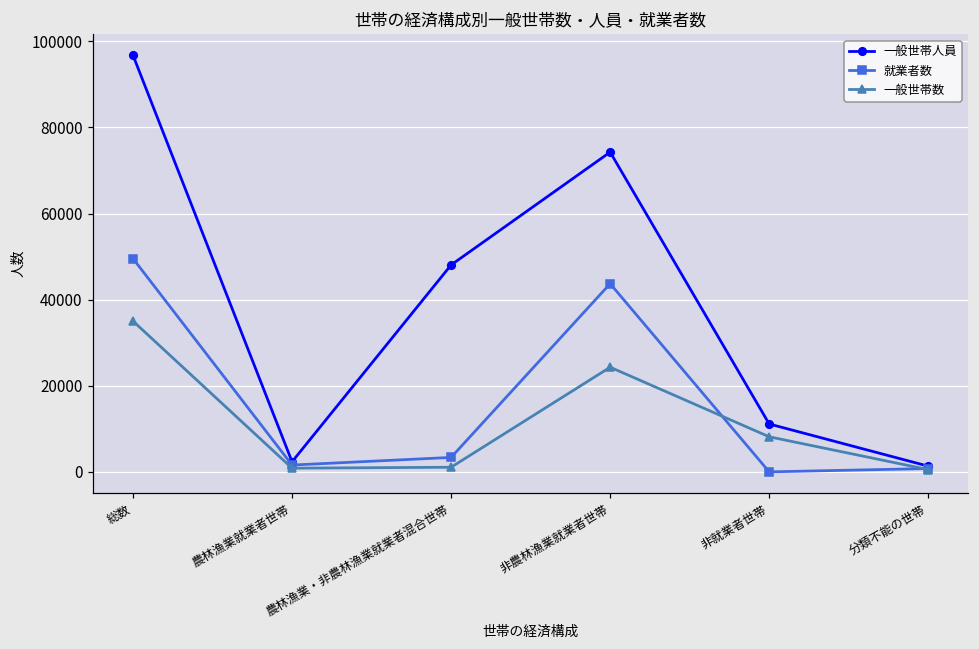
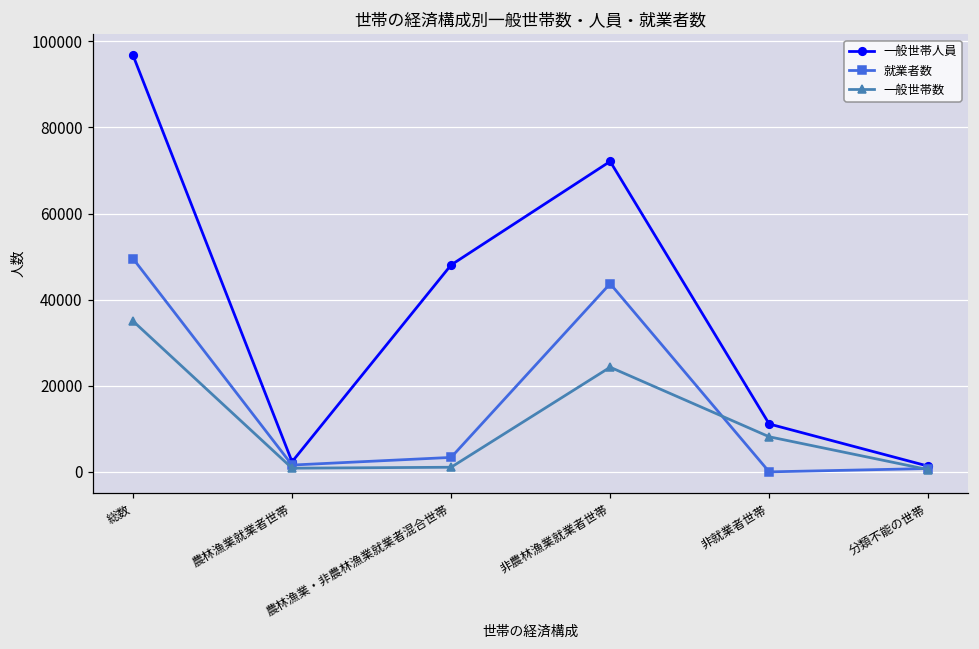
一般世帯人員, 非農林漁業就業者世帯: 74000 -> 72000
